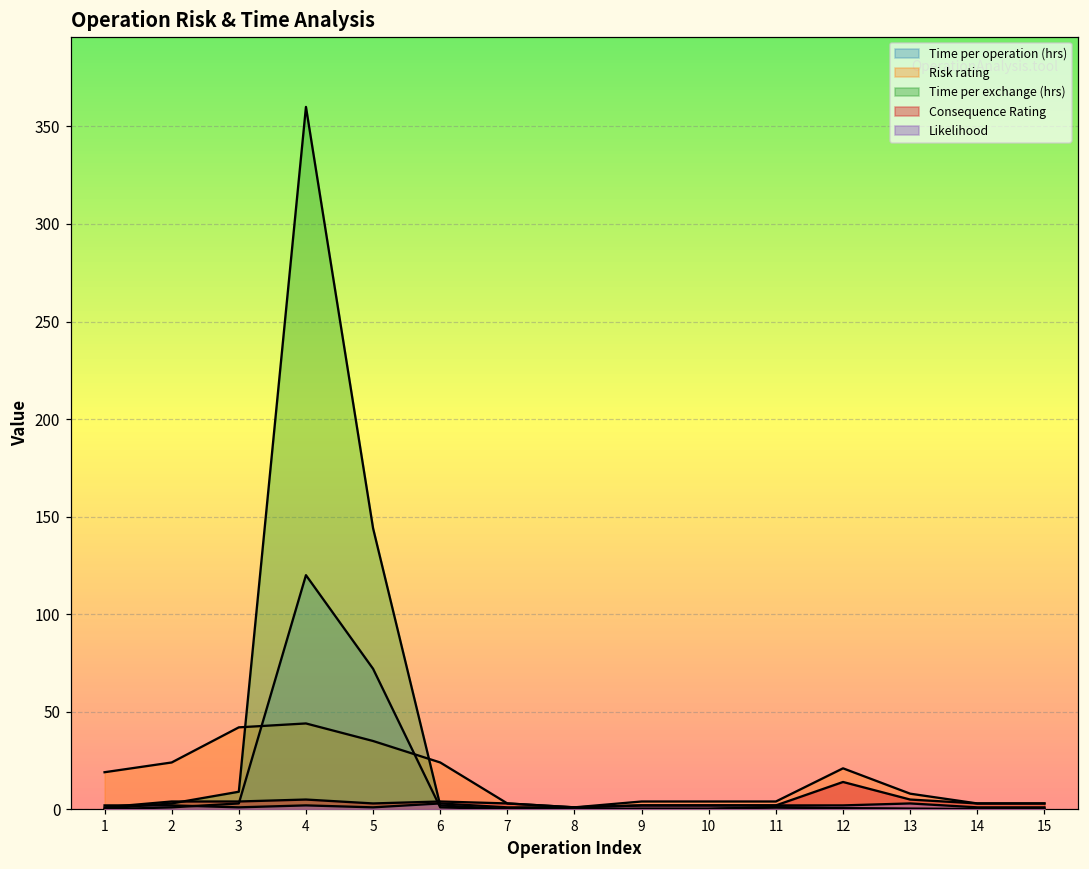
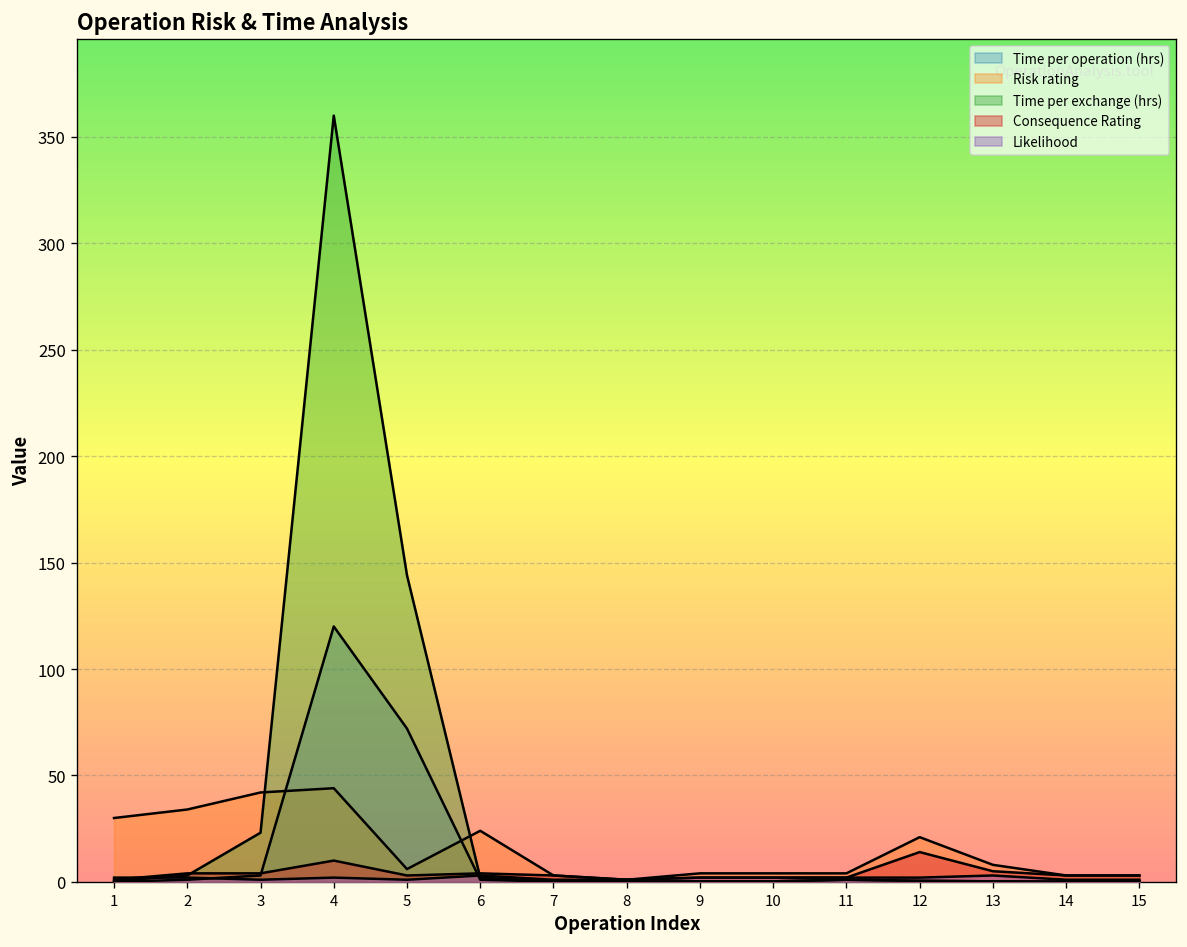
Risk rating, 1: 19 -> 30
Risk rating, 2: 24 -> 34
Time per exchange (hrs), 3: 9 -> 23
Consequence Rating, 4: 5 -> 10
Risk rating, 5: 35 -> 6
